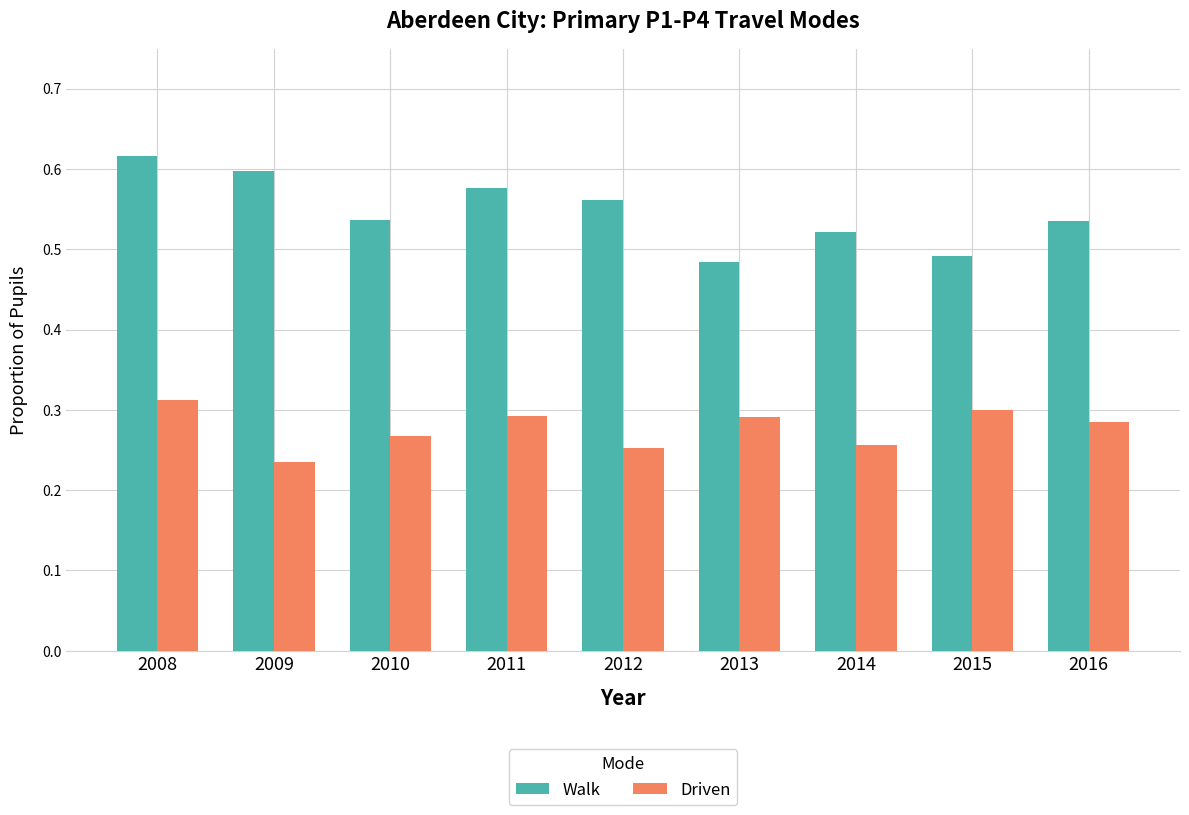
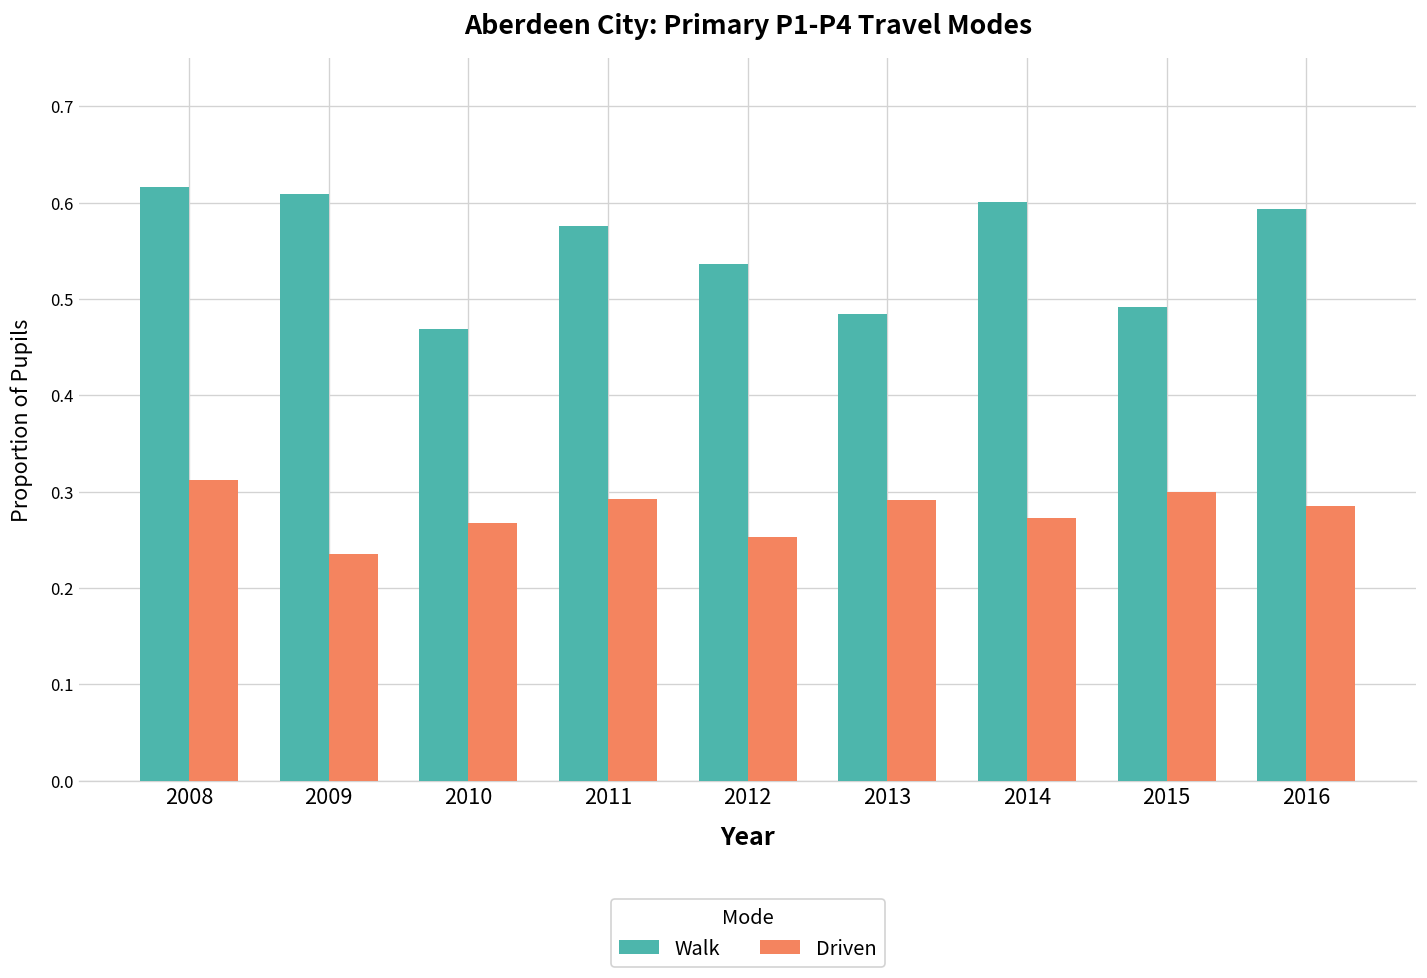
Walk, 2009: 0.60 -> 0.61
Walk, 2010: 0.54 -> 0.47
Walk, 2012: 0.56 -> 0.54
Walk, 2014: 0.52 -> 0.60
Driven, 2014: 0.26 -> 0.27
Walk, 2016: 0.54 -> 0.59
